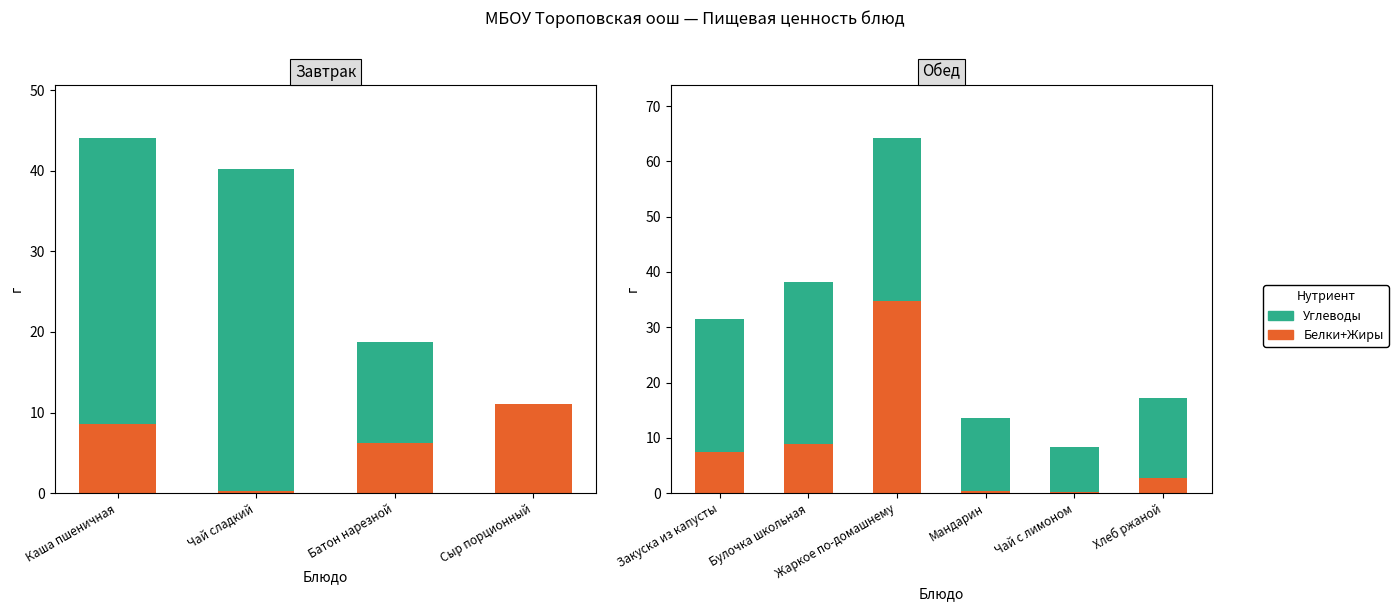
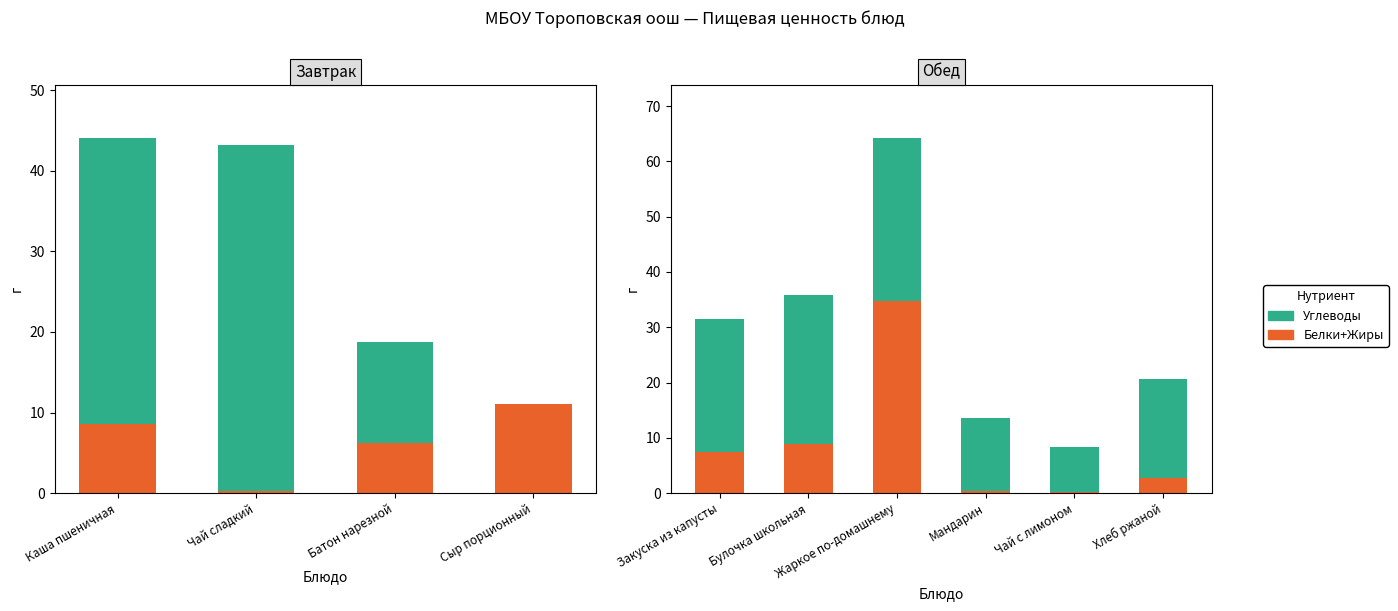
Завтрак, Углеводы, Чай сладкий: 40 -> 43
Обед, Углеводы, Булочка школьная: 29 -> 27
Обед, Углеводы, Хлеб ржаной: 14 -> 18
